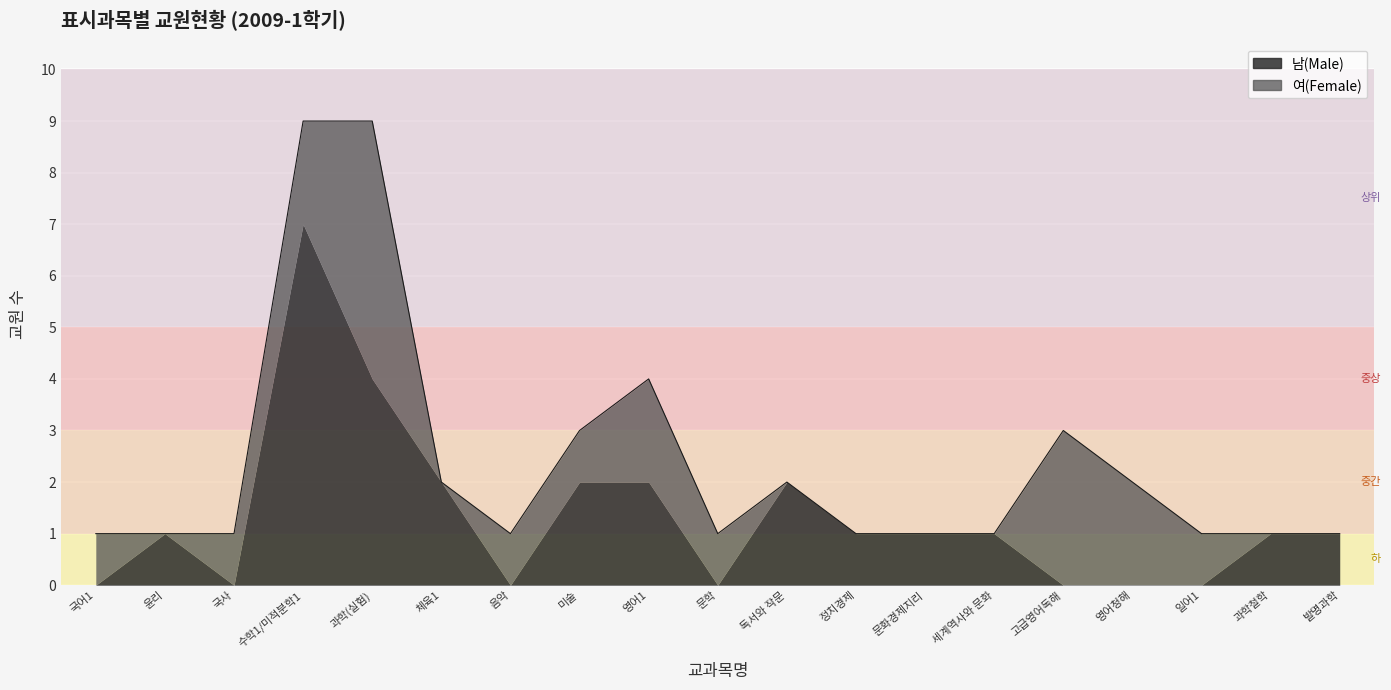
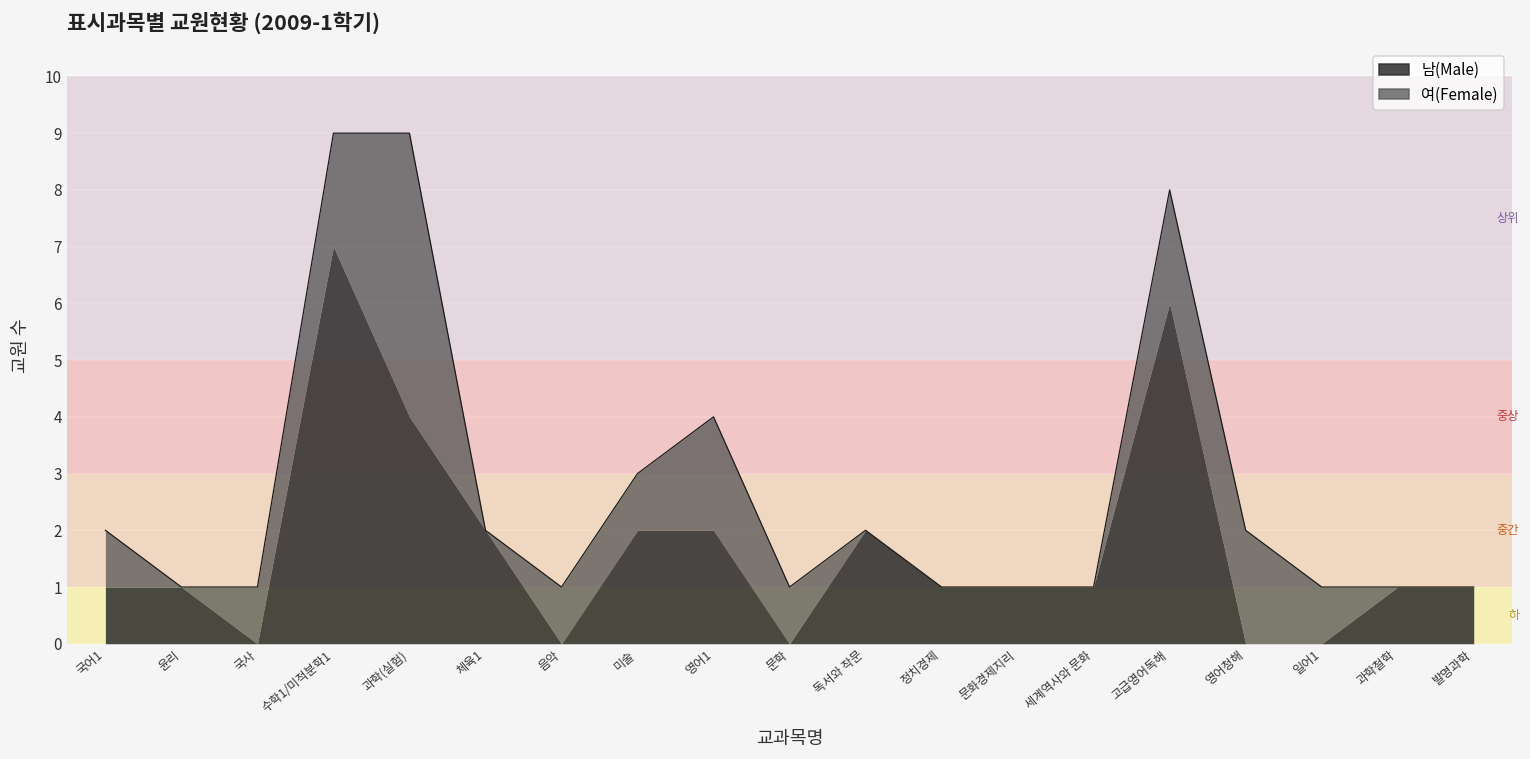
남(Male), 국어1: 0 -> 1
남(Male), 고급영어독해: 0 -> 6
여(Female), 고급영어독해: 3 -> 2
